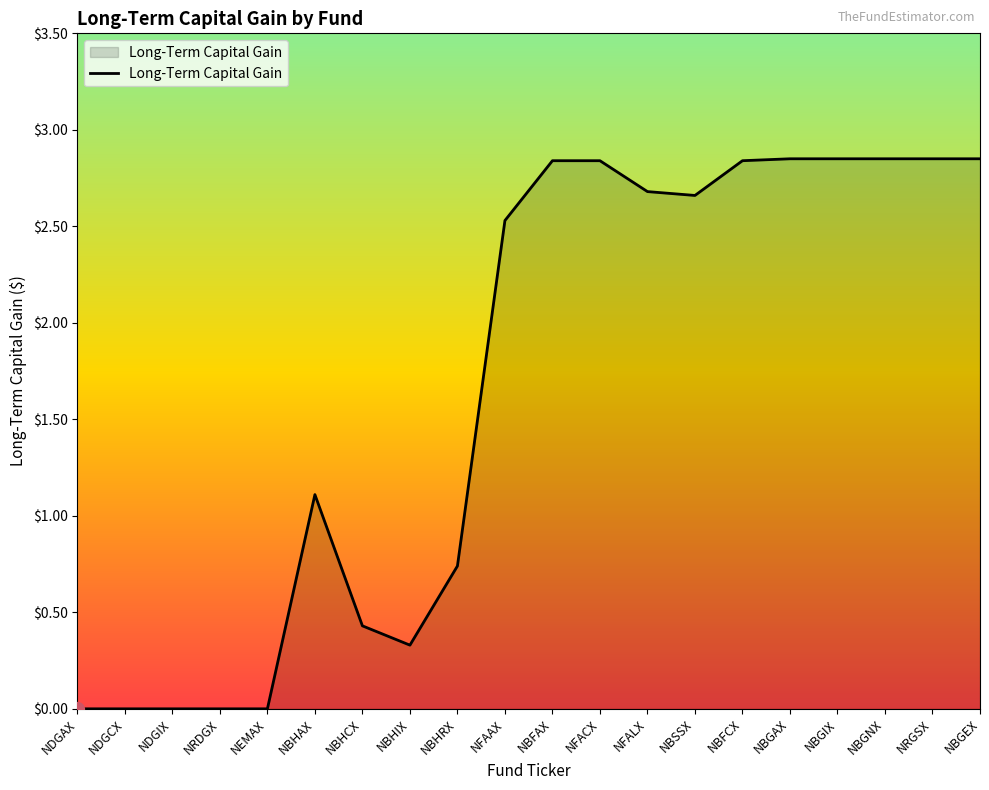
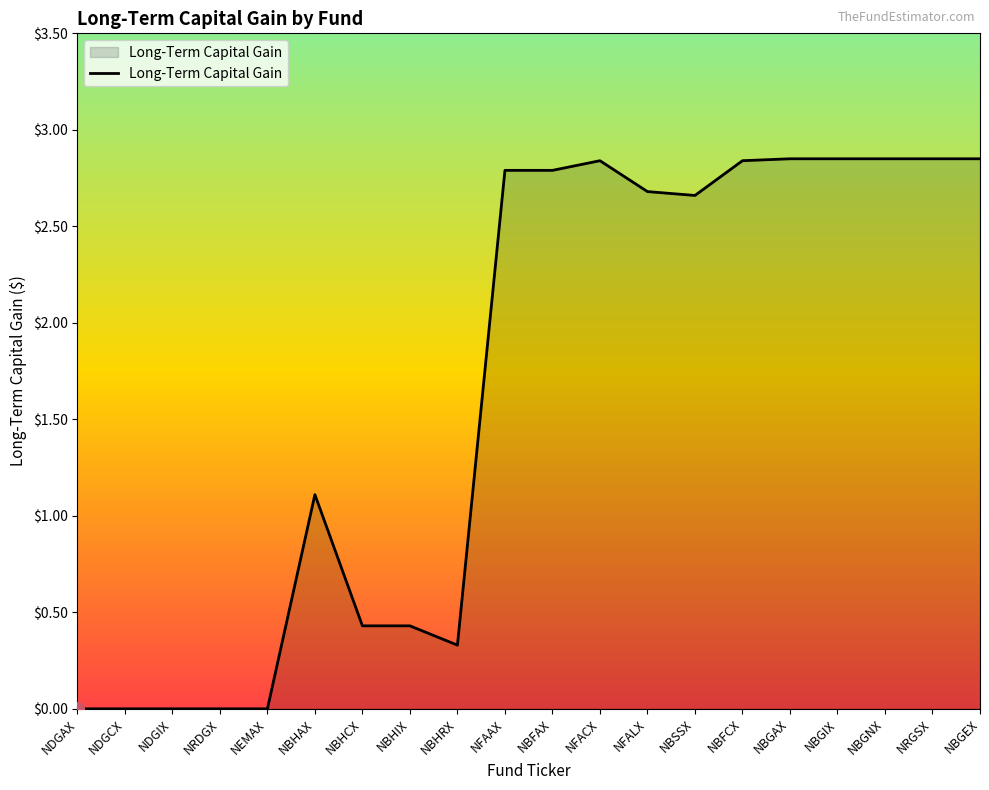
Long-Term Capital Gain, NBHIX: $0.33 -> $0.43
Long-Term Capital Gain, NBHRX: $0.74 -> $0.33
Long-Term Capital Gain, NFAAX: $2.53 -> $2.79
Long-Term Capital Gain, NBFAX: $2.84 -> $2.79
